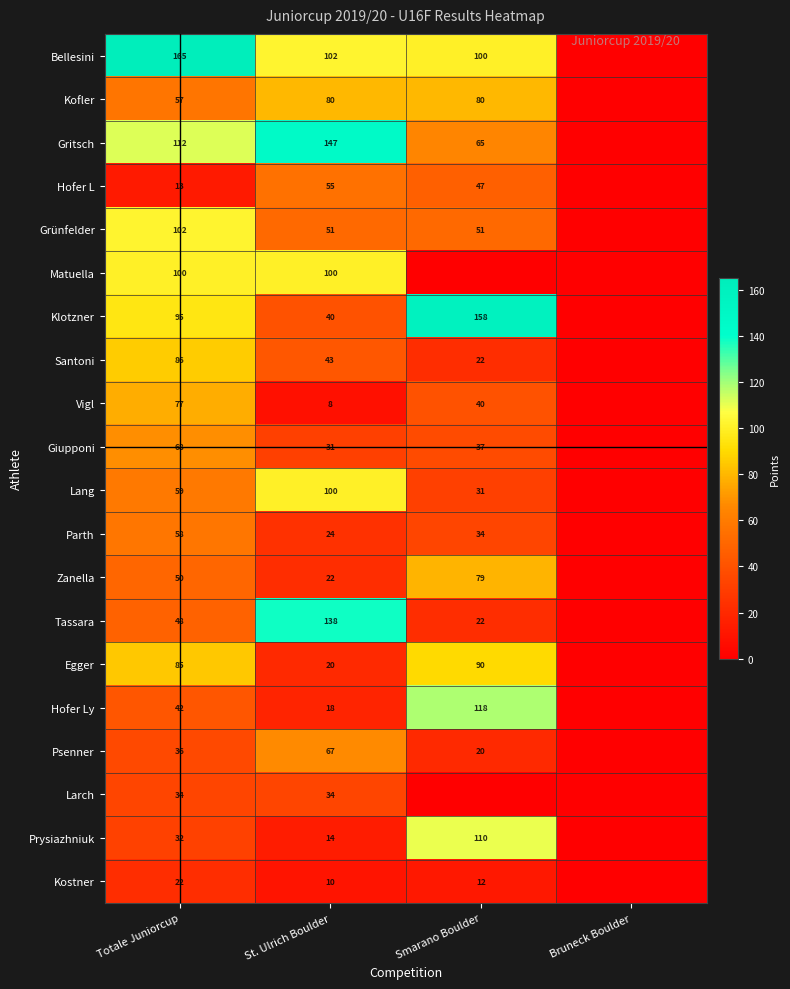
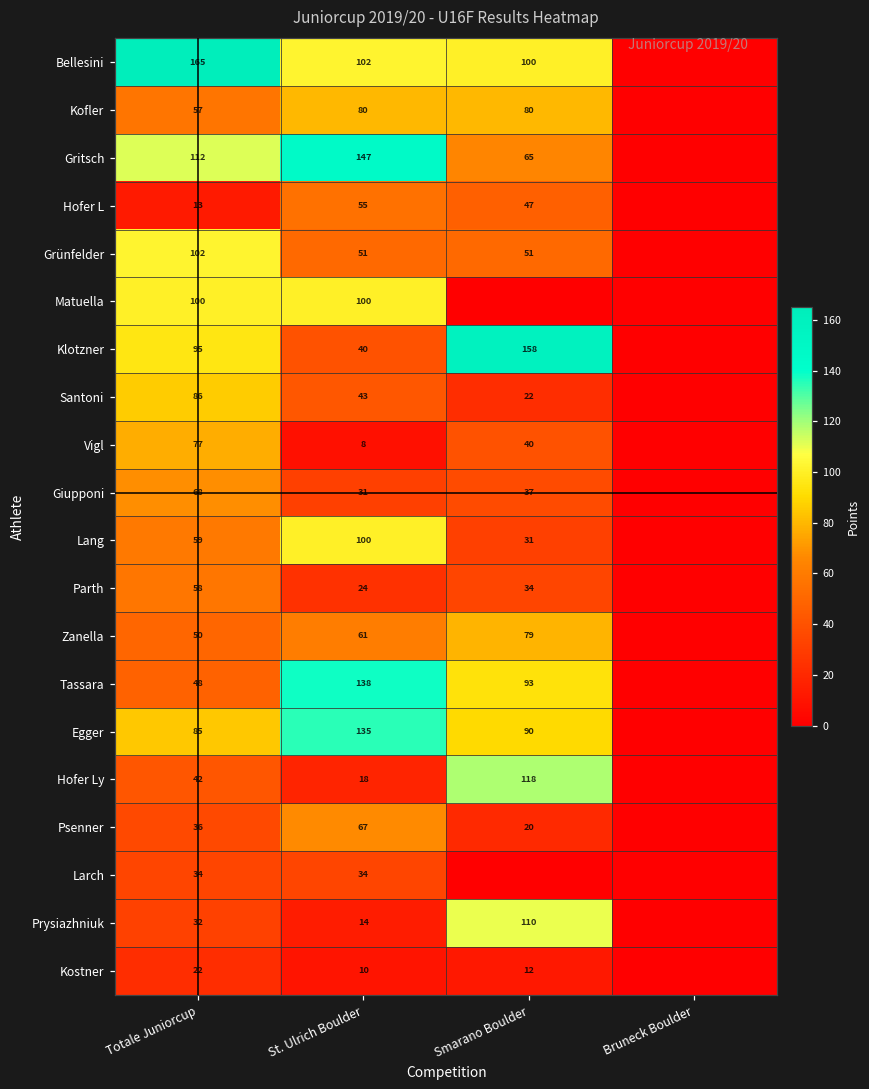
Zanella, St. Ulrich Boulder: 22 -> 61
Tassara, Smarano Boulder: 22 -> 93
Egger, St. Ulrich Boulder: 20 -> 135
